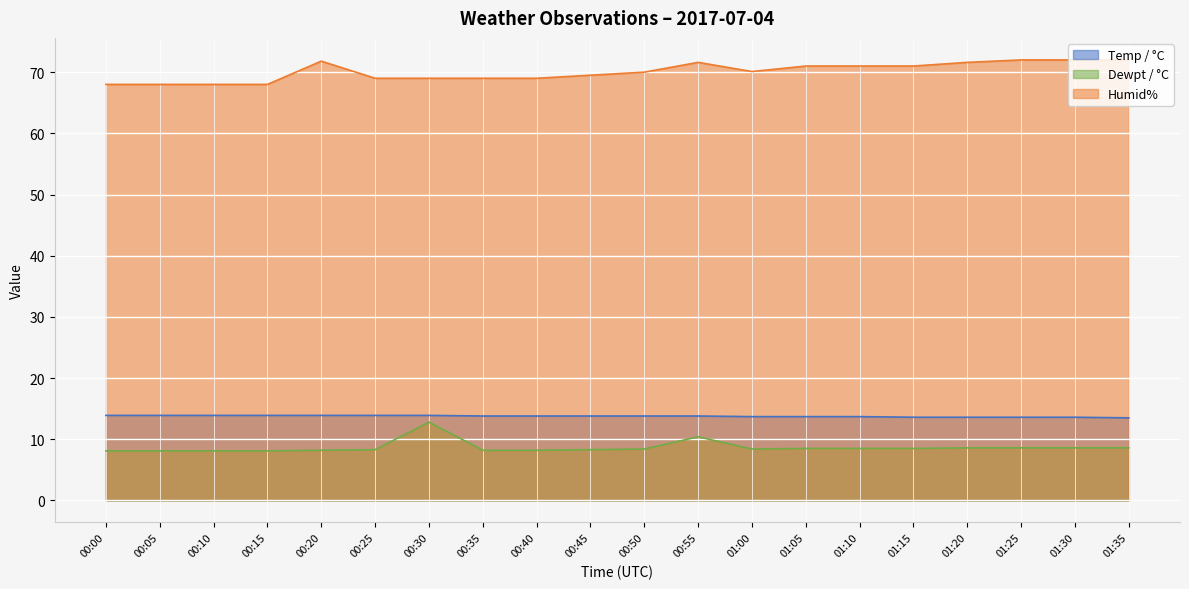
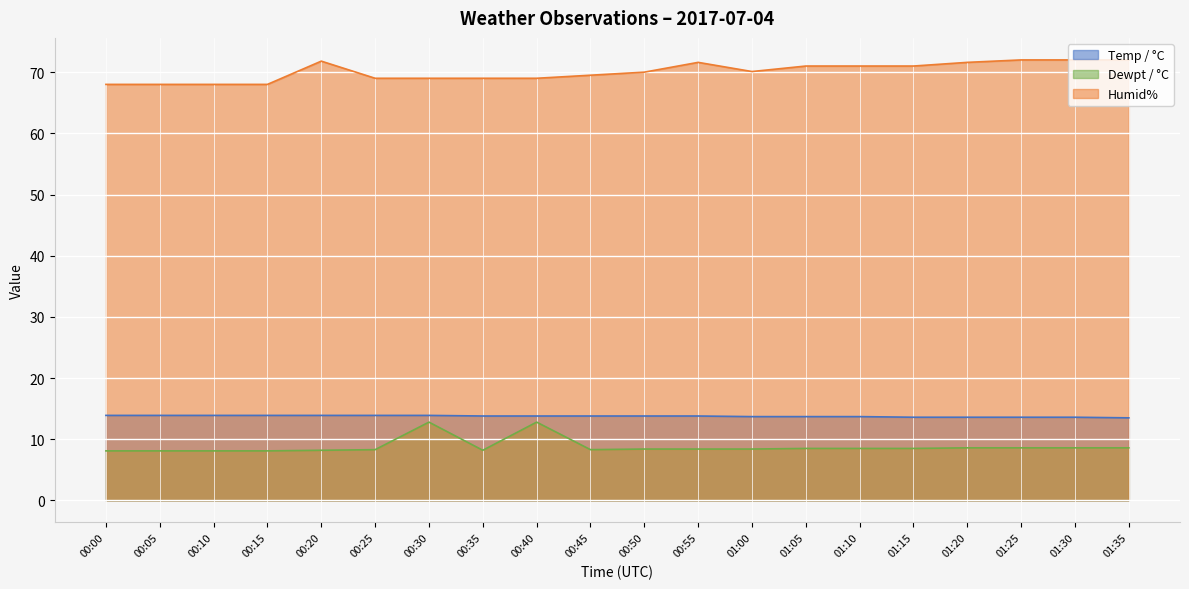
Dewpt / °C, 00:40: 8 -> 13
Dewpt / °C, 00:55: 10 -> 8
